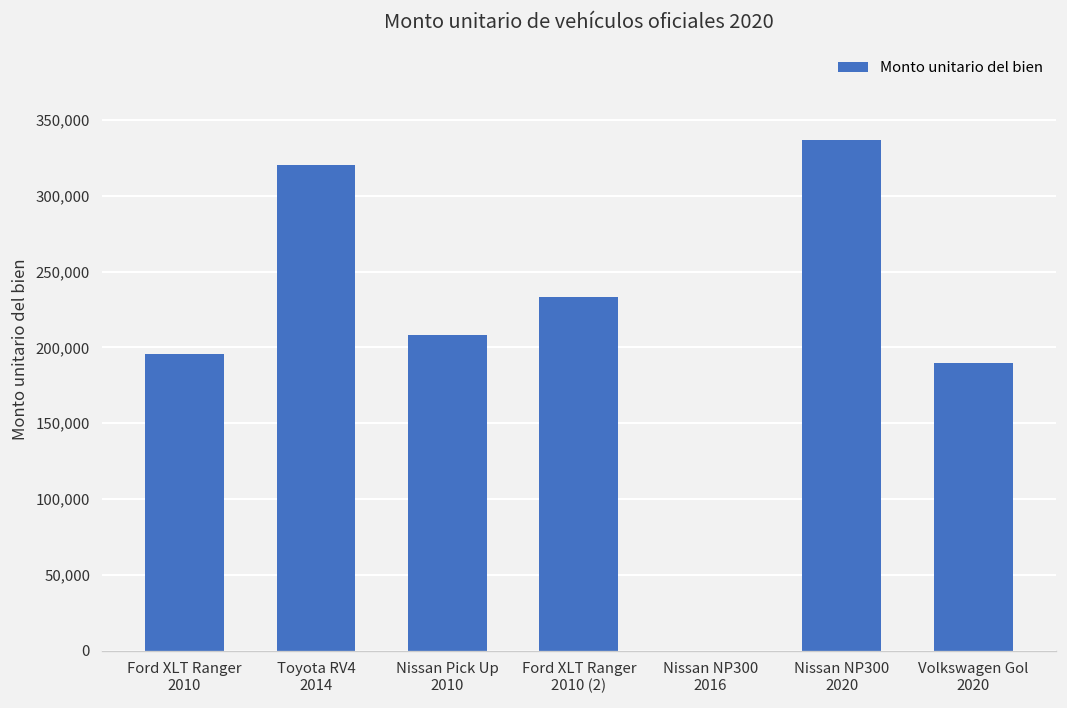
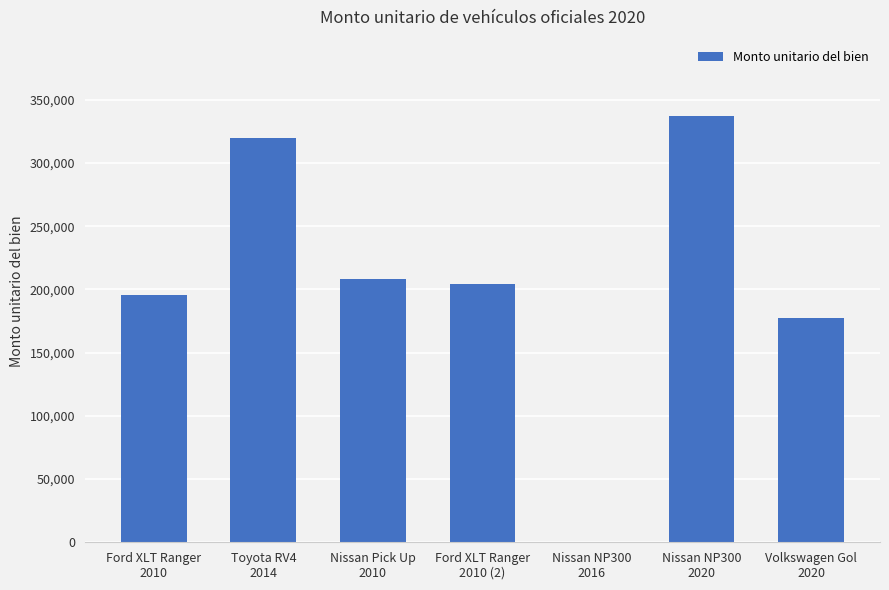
Ford XLT Ranger 2010 (2): 233,000 -> 204,000
Volkswagen Gol 2020: 190,000 -> 178,000
